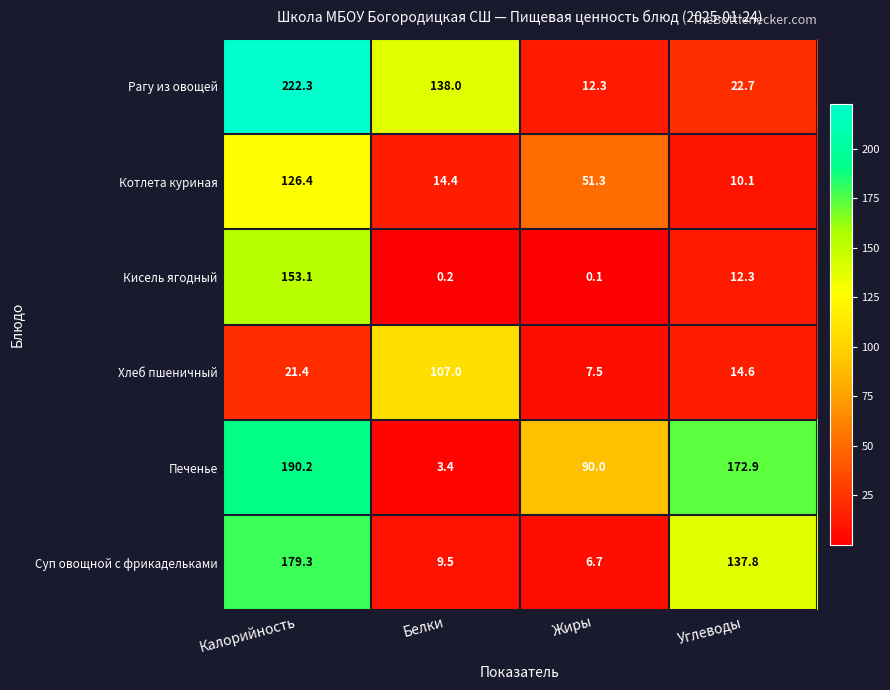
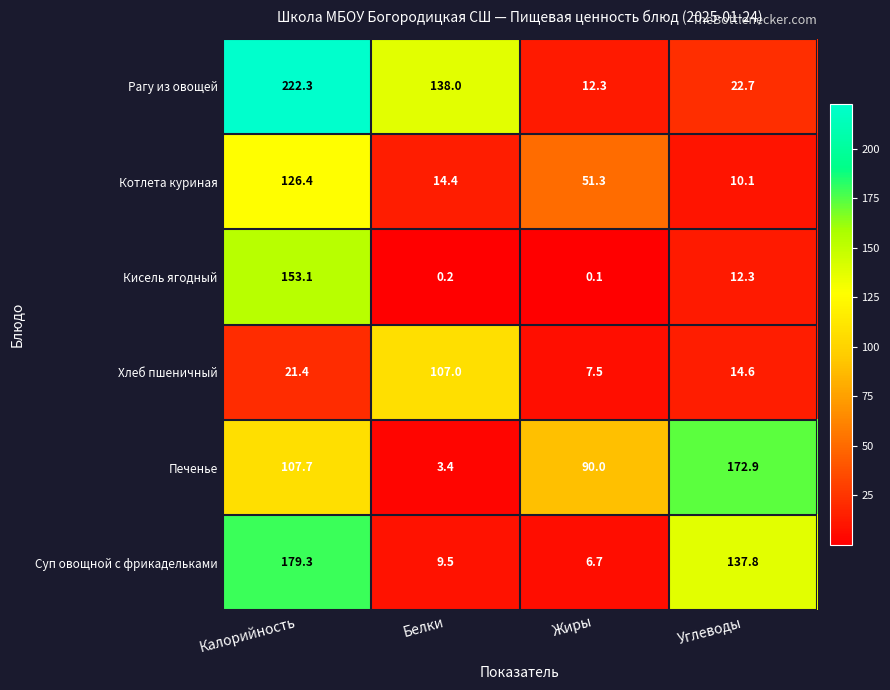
Печенье, Калорийность: 190.2 -> 107.7
